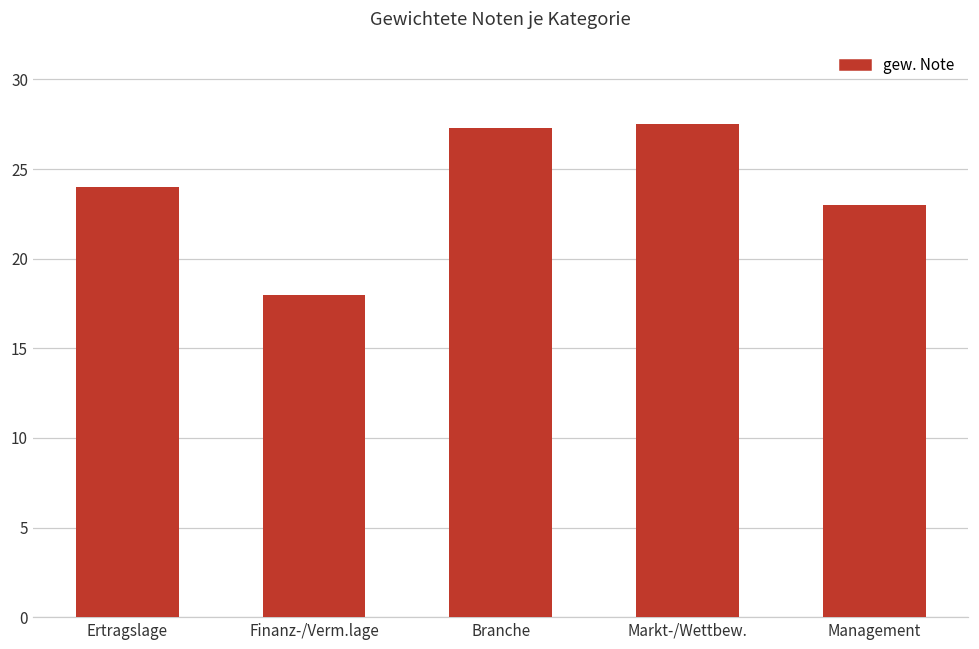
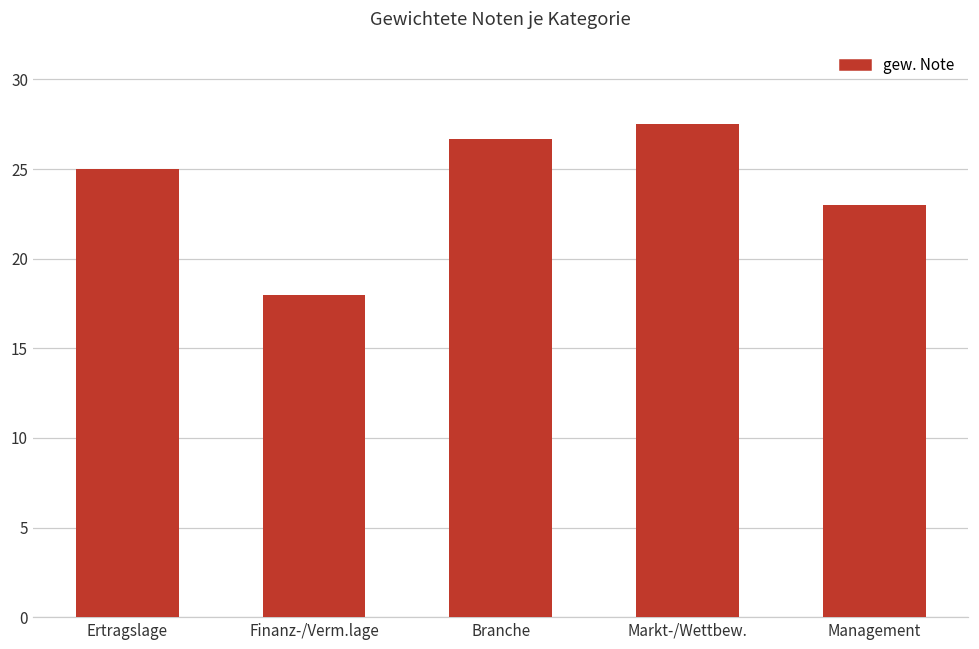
Ertragslage: 24.0 -> 25.0
Branche: 27.3 -> 26.7
